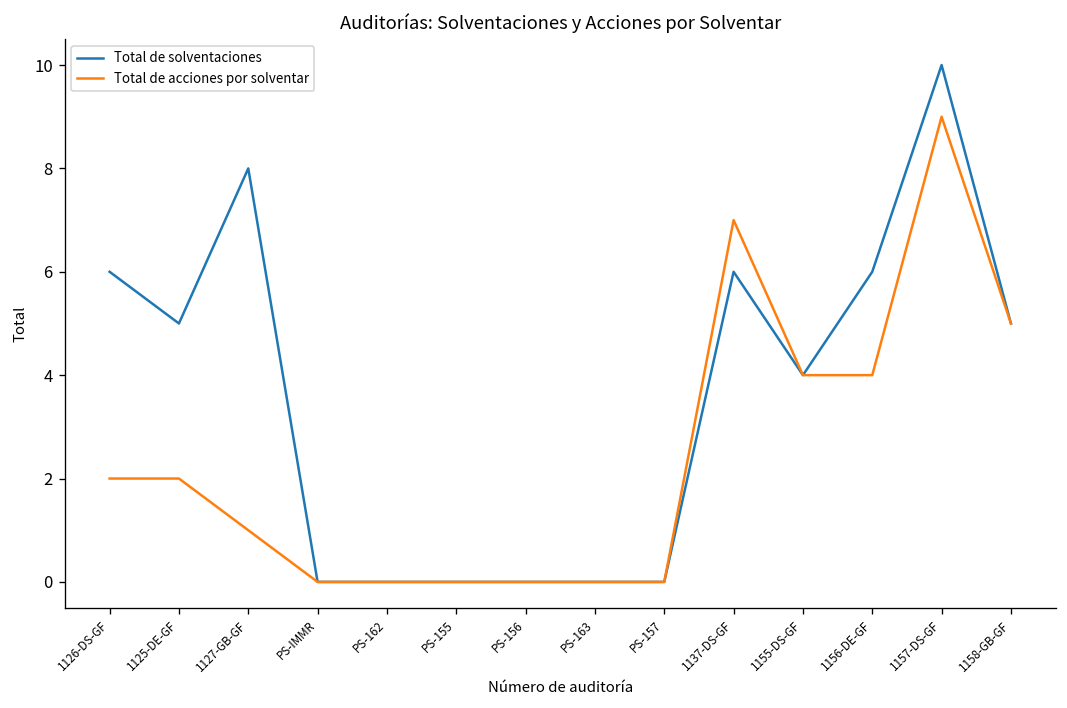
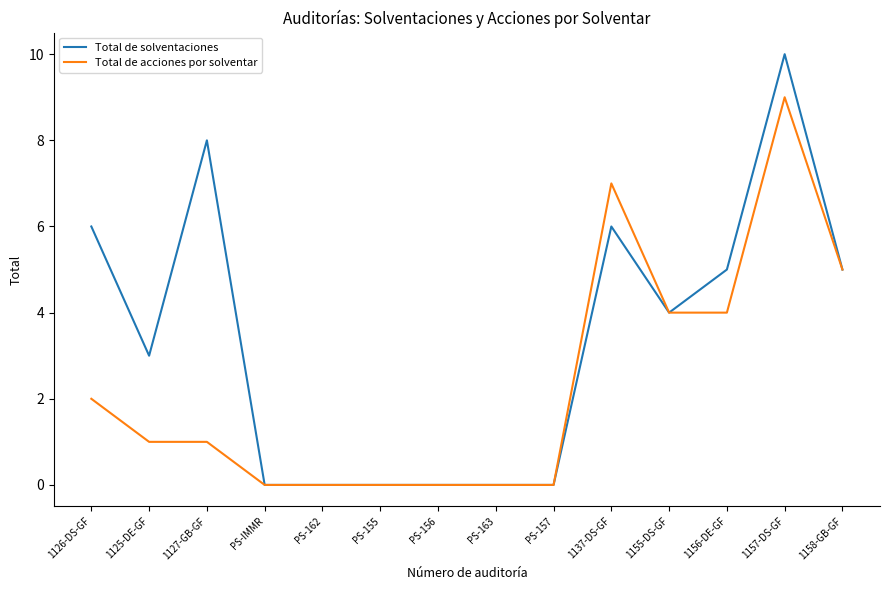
Total de solventaciones, 1125-DE-GF: 5 -> 3
Total de acciones por solventar, 1125-DE-GF: 2 -> 1
Total de solventaciones, 1156-DE-GF: 6 -> 5
